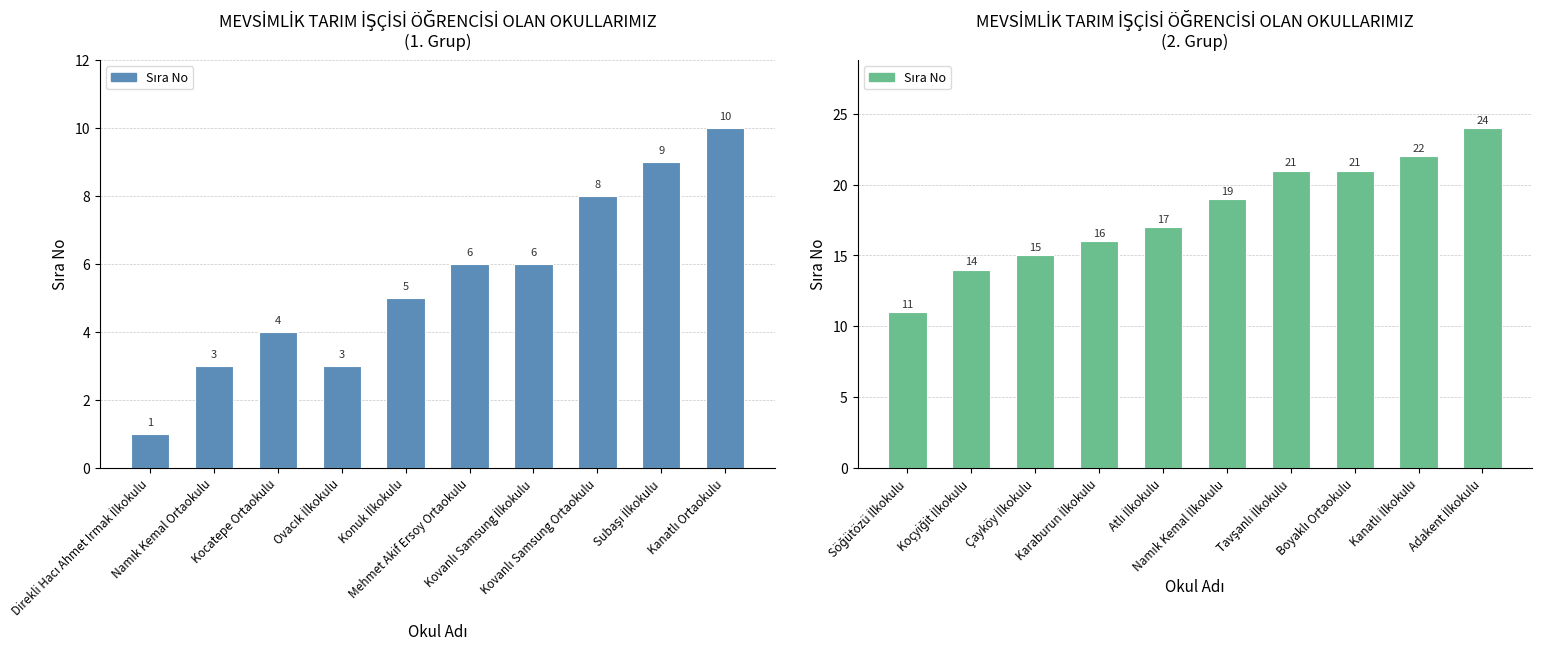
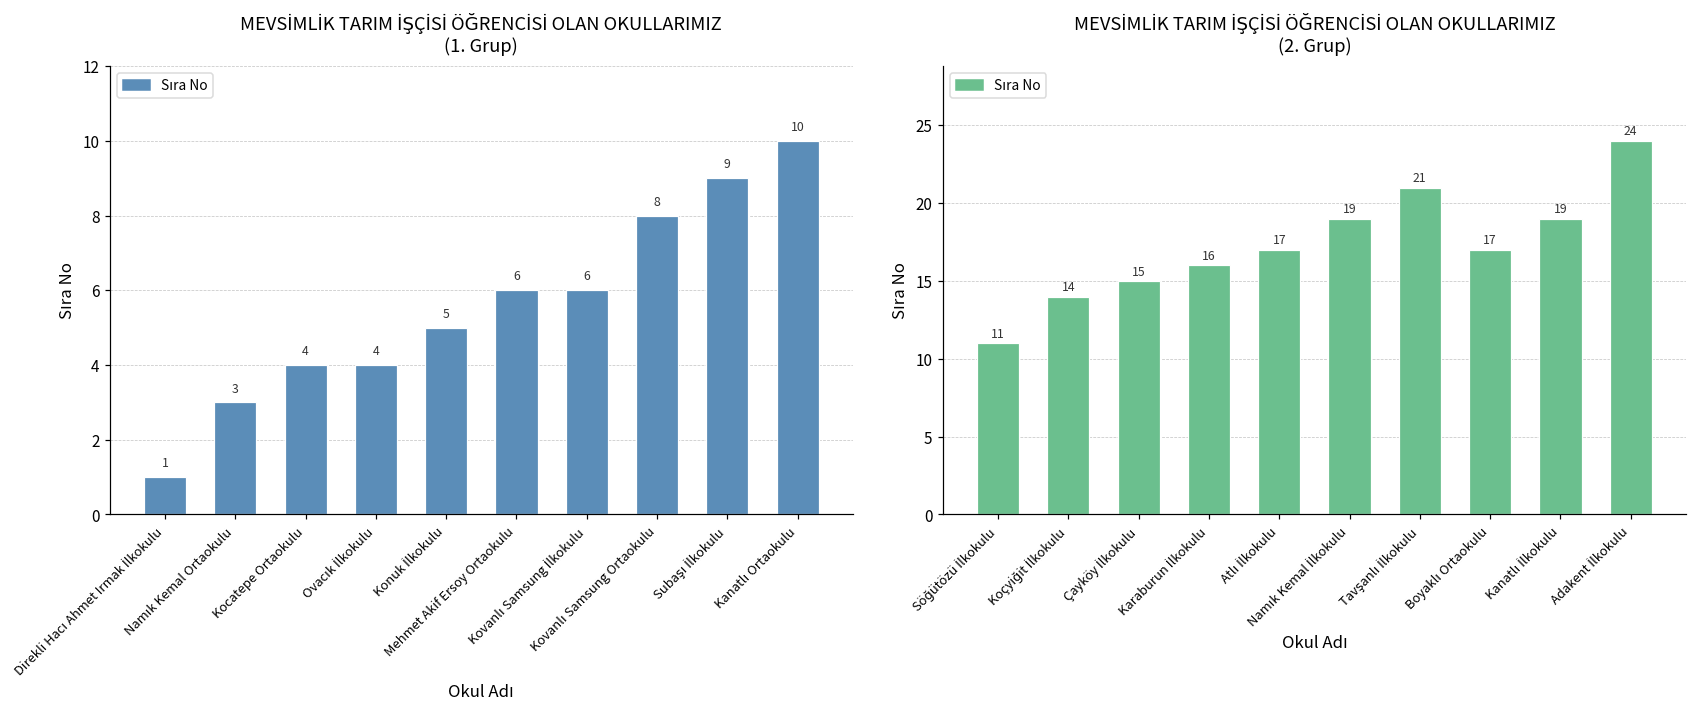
MEVSİMLİK TARIM İŞÇİSİ ÖĞRENCİSİ OLAN OKULLARIMIZ (1. Grup), Ovacık İlkokulu: 3 -> 4
MEVSİMLİK TARIM İŞÇİSİ ÖĞRENCİSİ OLAN OKULLARIMIZ (2. Grup), Boyaklı Ortaokulu: 21 -> 17
MEVSİMLİK TARIM İŞÇİSİ ÖĞRENCİSİ OLAN OKULLARIMIZ (2. Grup), Kanatlı İlkokulu: 22 -> 19
